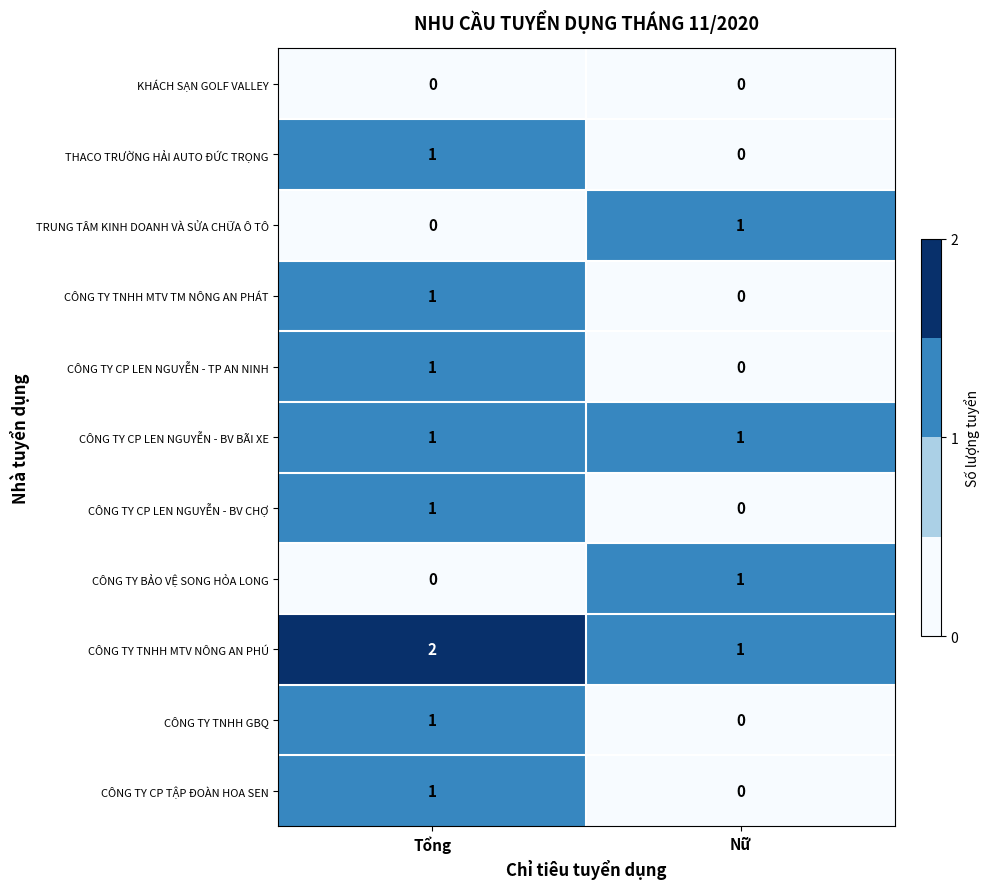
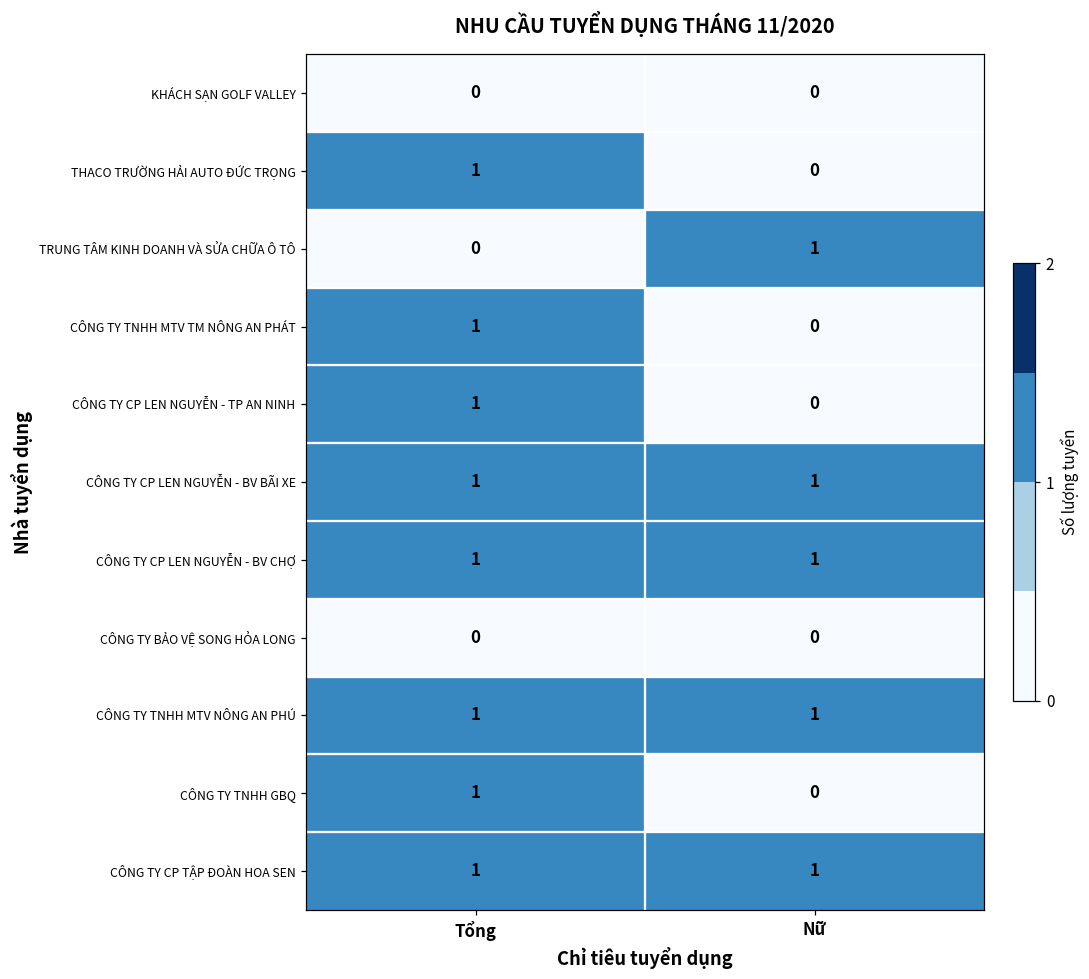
CÔNG TY CP LEN NGUYỄN - BV CHỢ, Nữ: 0 -> 1
CÔNG TY BẢO VỆ SONG HỎA LONG, Nữ: 1 -> 0
CÔNG TY TNHH MTV NÔNG AN PHÚ, Tổng: 2 -> 1
CÔNG TY CP TẬP ĐOÀN HOA SEN, Nữ: 0 -> 1
